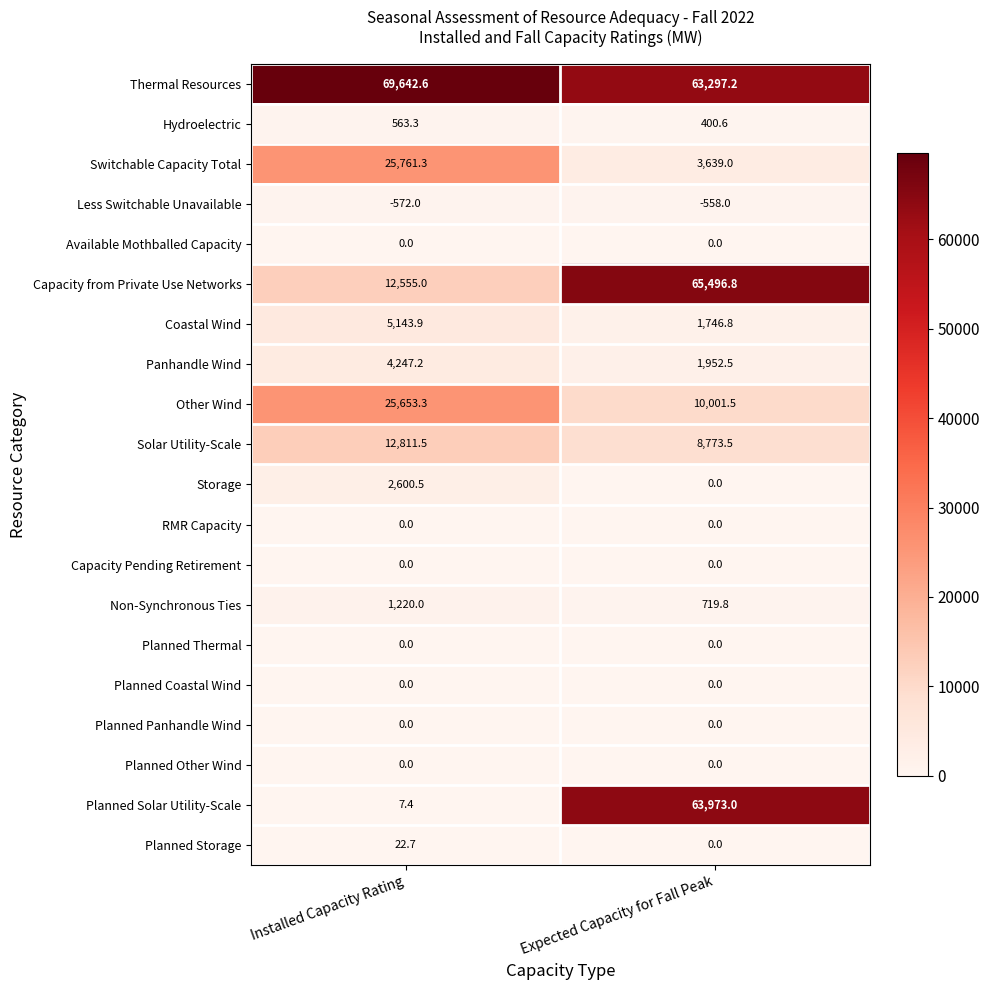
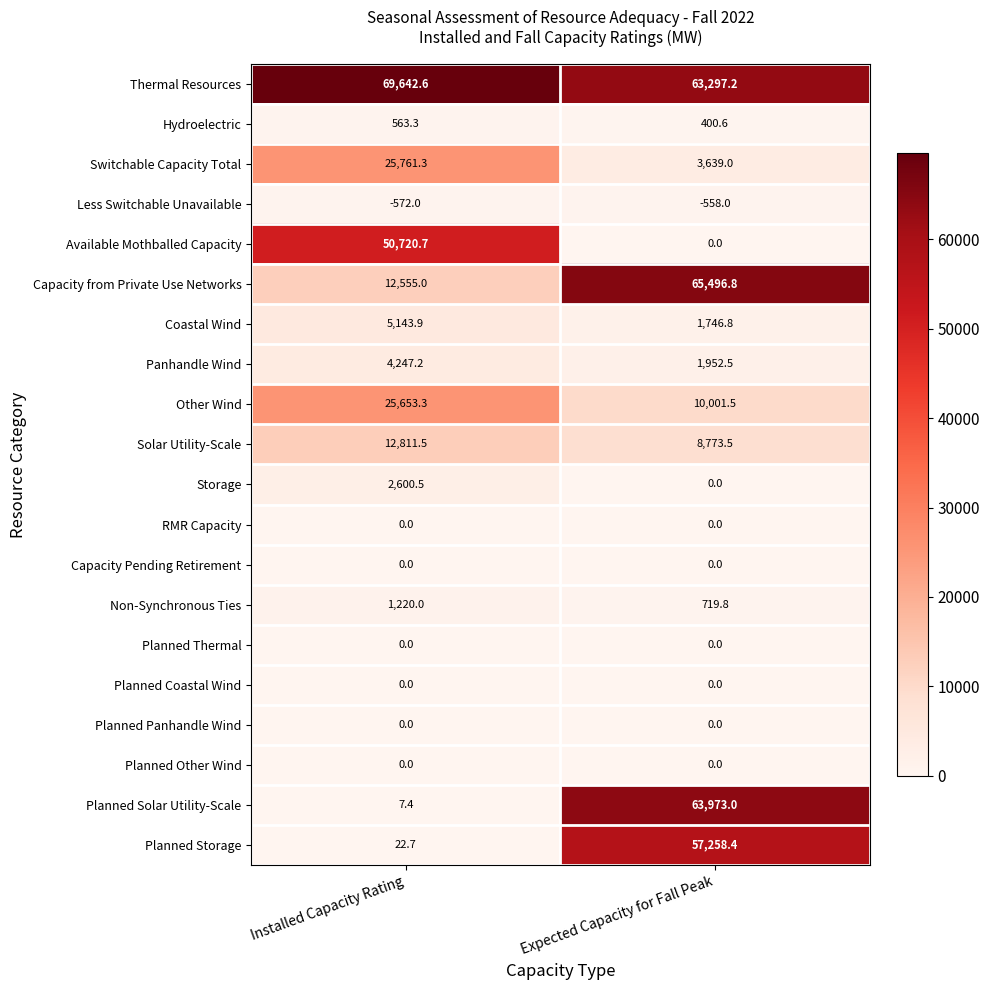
Available Mothballed Capacity, Installed Capacity Rating: 0.0 -> 50,720.7
Planned Storage, Expected Capacity for Fall Peak: 0.0 -> 57,258.4
